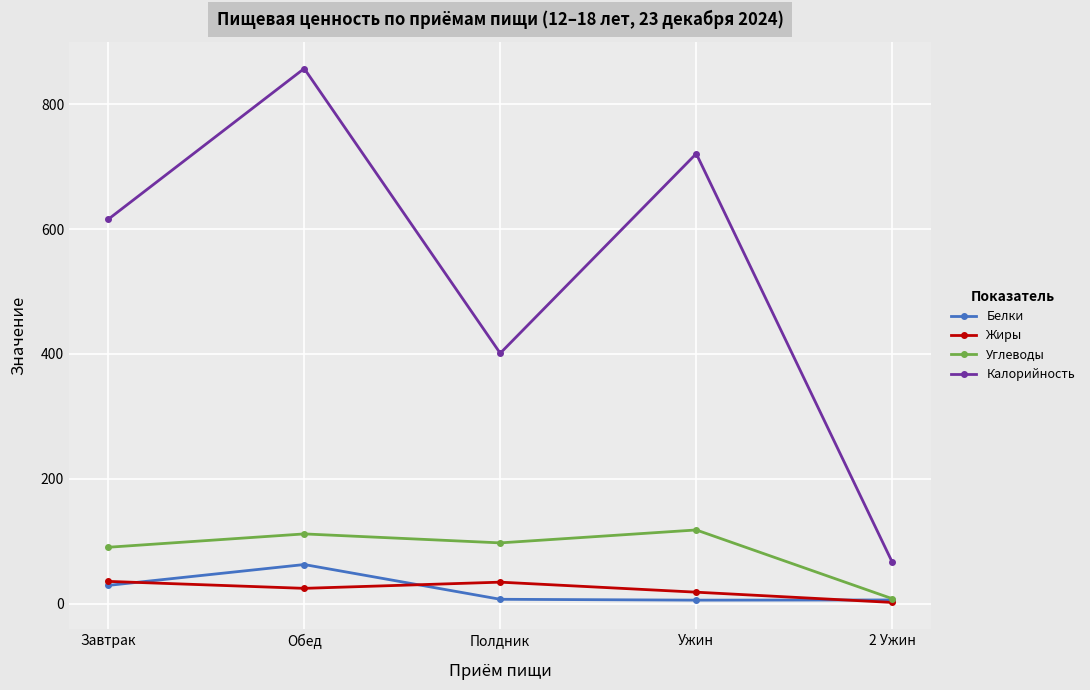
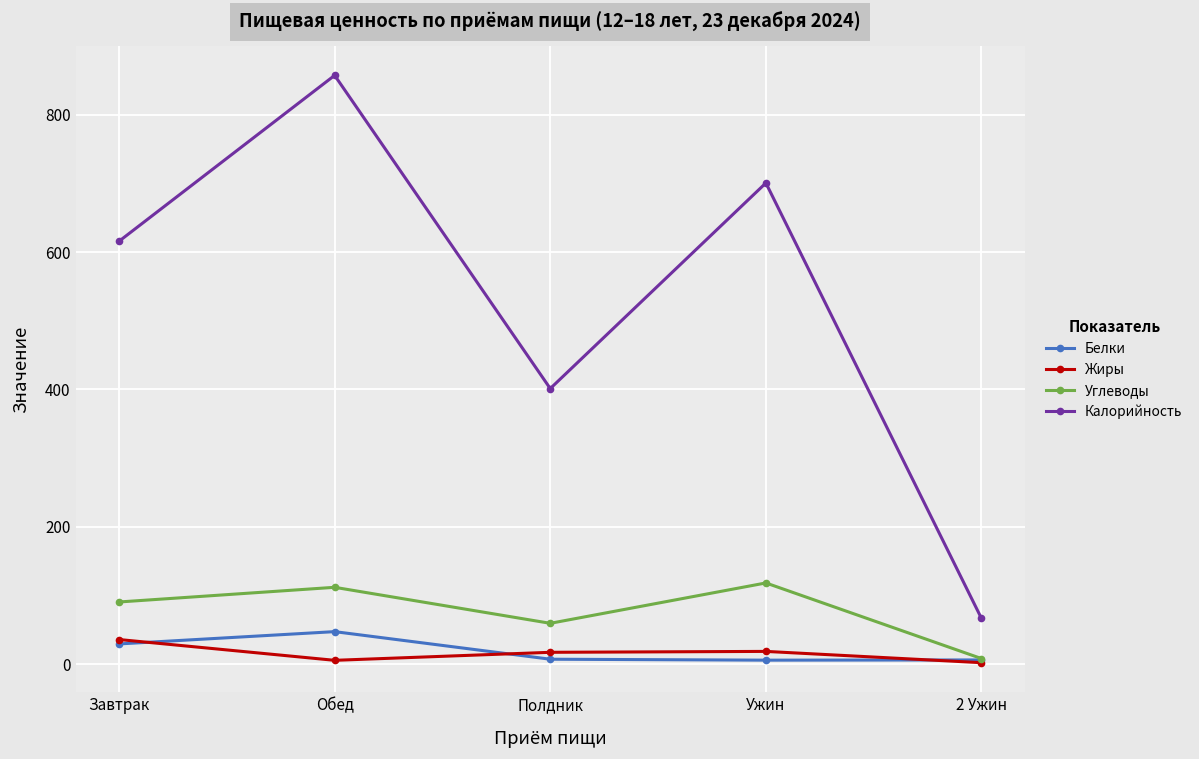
Белки, Обед: 60 -> 50
Жиры, Обед: 20 -> 10
Жиры, Полдник: 30 -> 20
Углеводы, Полдник: 100 -> 60
Калорийность, Ужин: 720 -> 700
